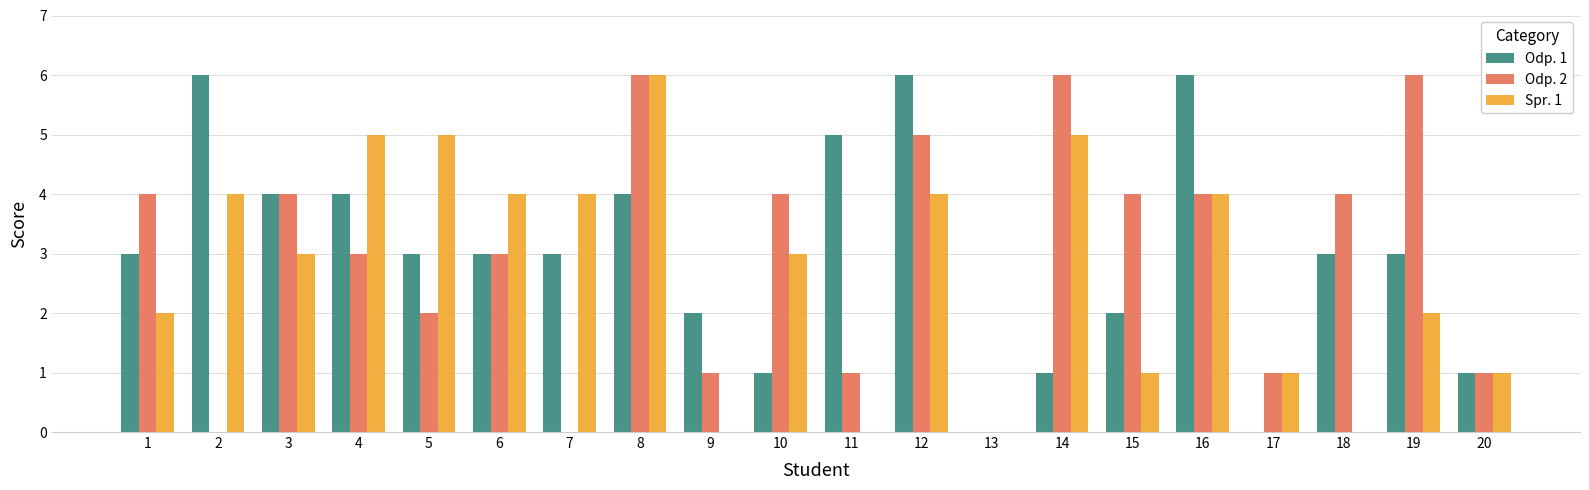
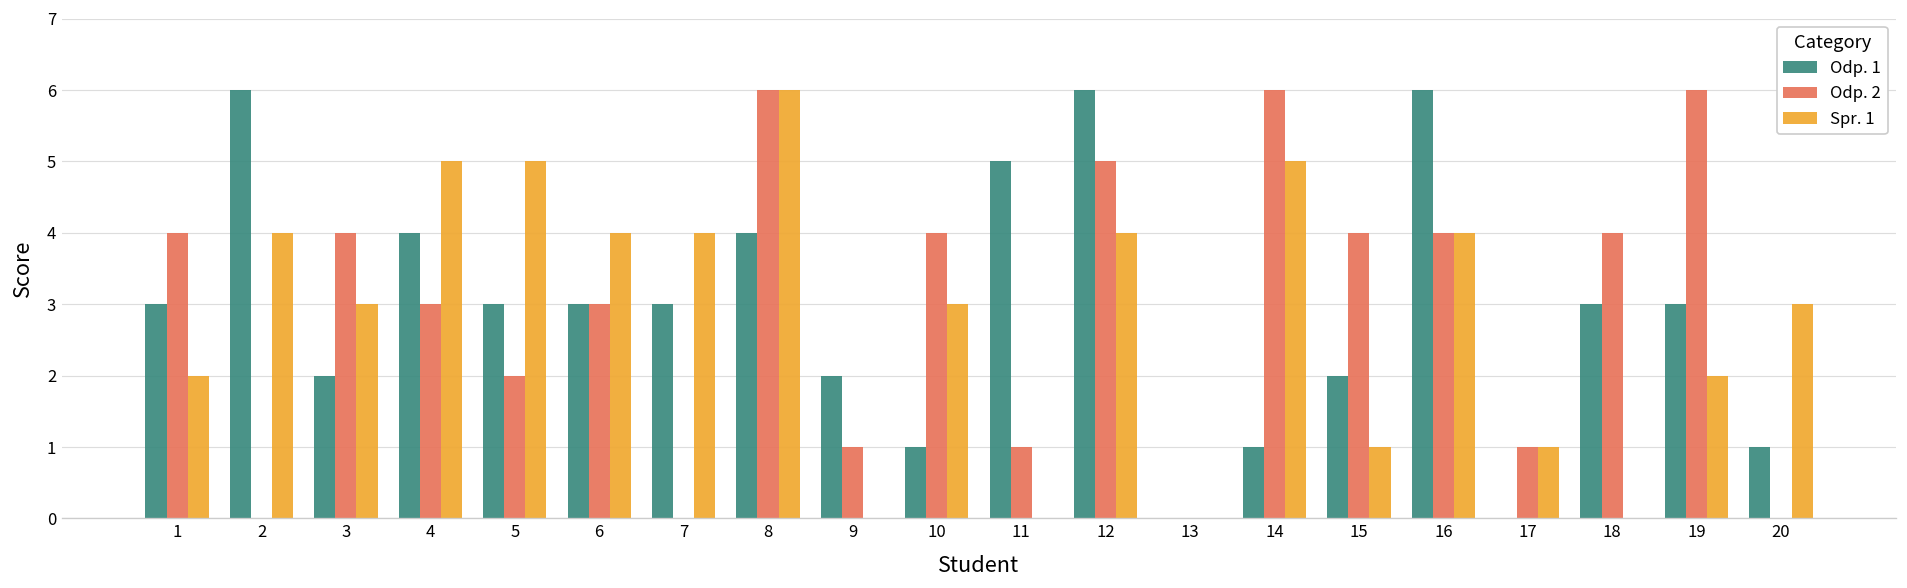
Odp. 1, 3: 4 -> 2
Odp. 2, 20: 1 -> 0
Spr. 1, 20: 1 -> 3
